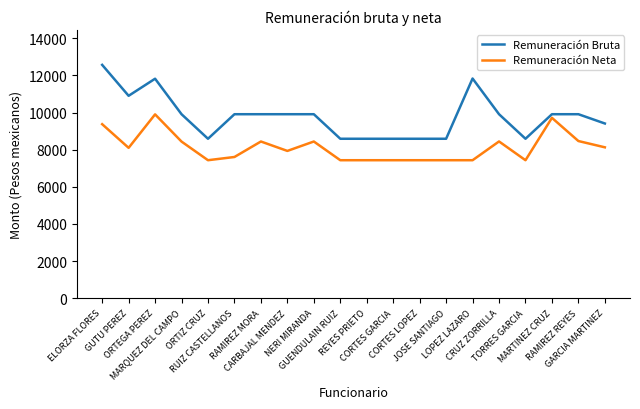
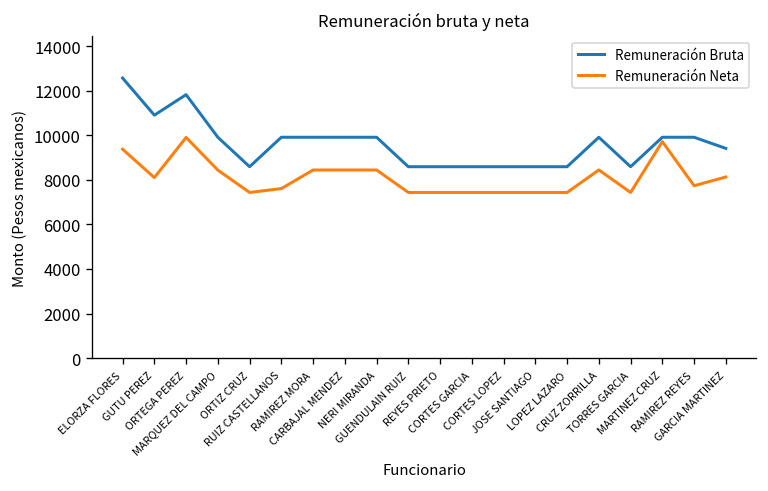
Remuneración Neta, CARBAJAL MENDEZ: 7900 -> 8400
Remuneración Bruta, LOPEZ LAZARO: 11800 -> 8600
Remuneración Neta, RAMIREZ REYES: 8500 -> 7700
